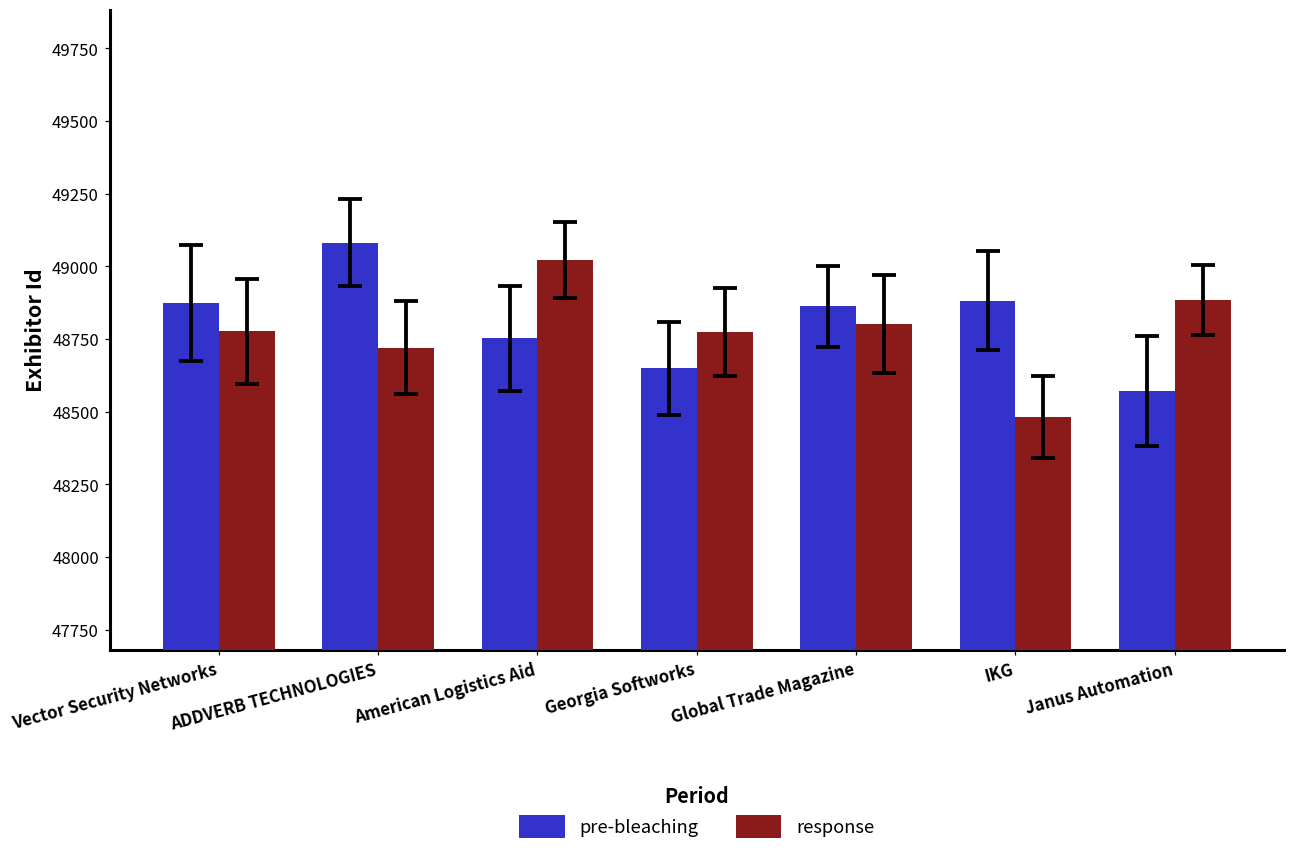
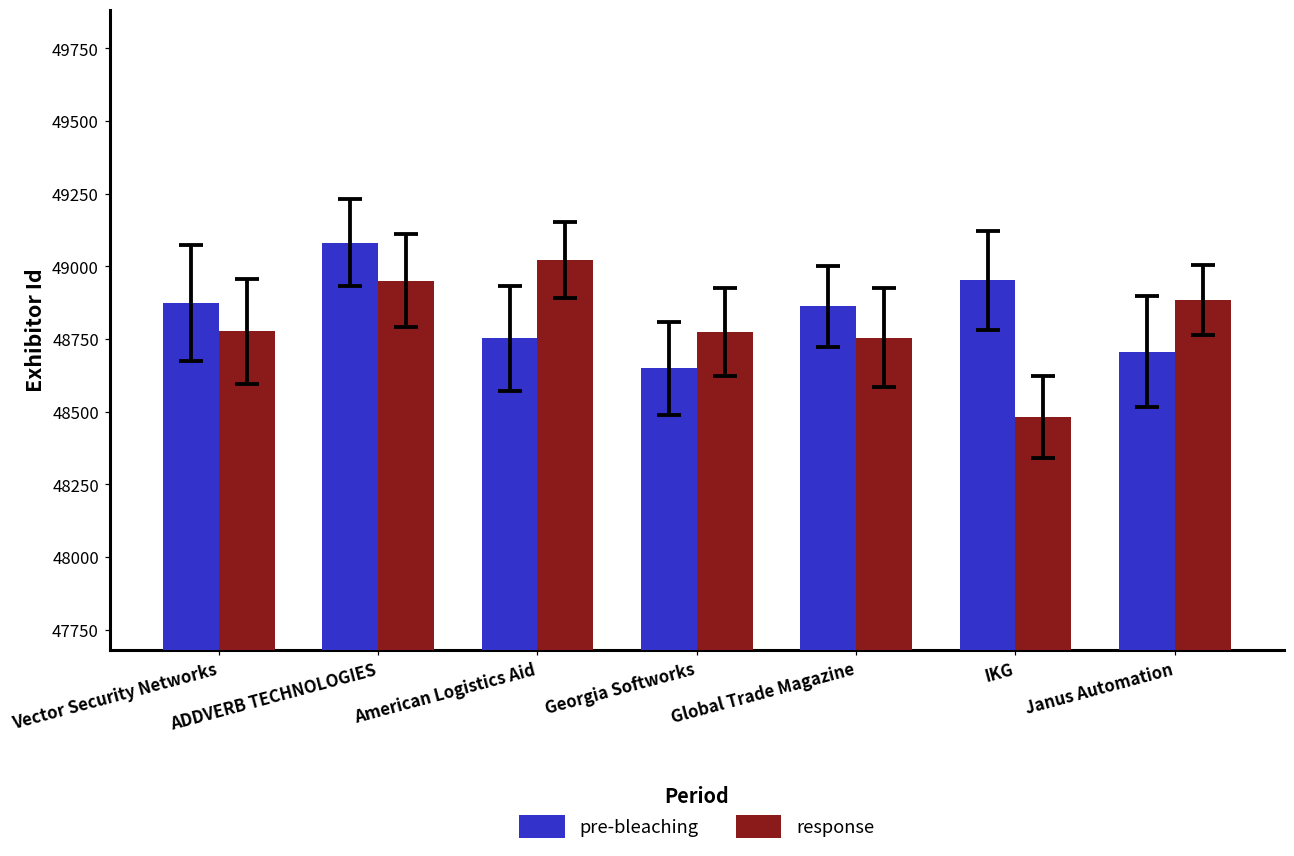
response, ADDVERB TECHNOLOGIES: 48720 -> 48950
response, Global Trade Magazine: 48800 -> 48760
pre-bleaching, IKG: 48880 -> 48950
pre-bleaching, Janus Automation: 48570 -> 48710
